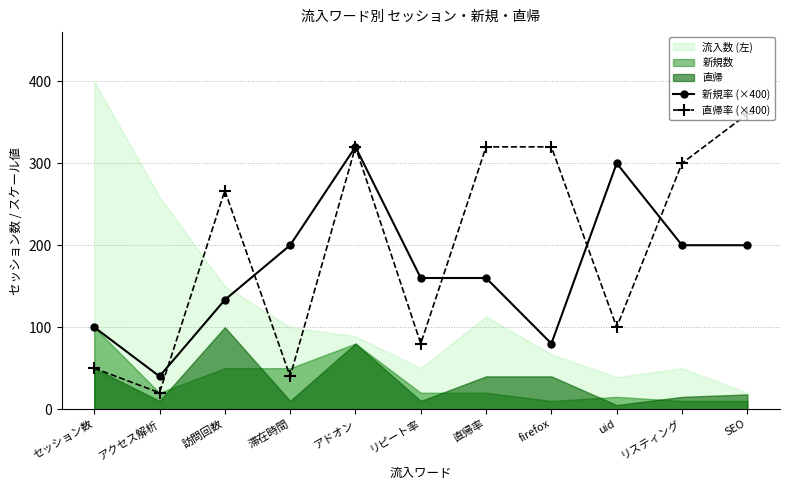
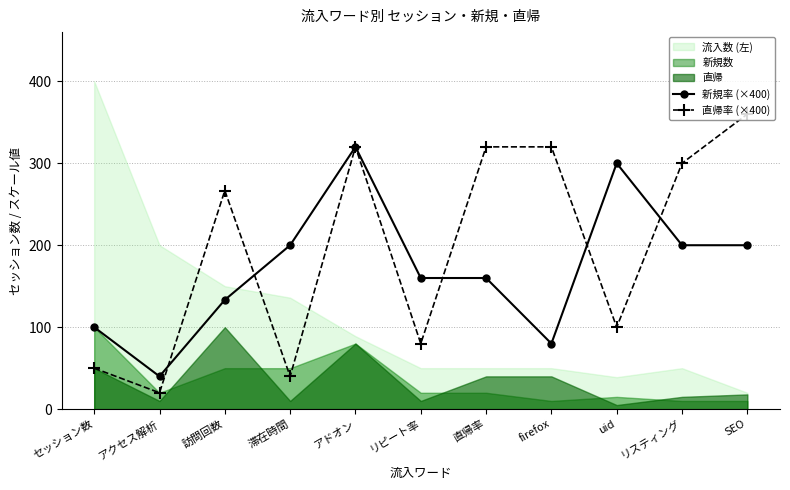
流入数 (左), アクセス解析: 260 -> 200
流入数 (左), 滞在時間: 100 -> 140
流入数 (左), 直帰率: 110 -> 50
流入数 (左), firefox: 70 -> 50
